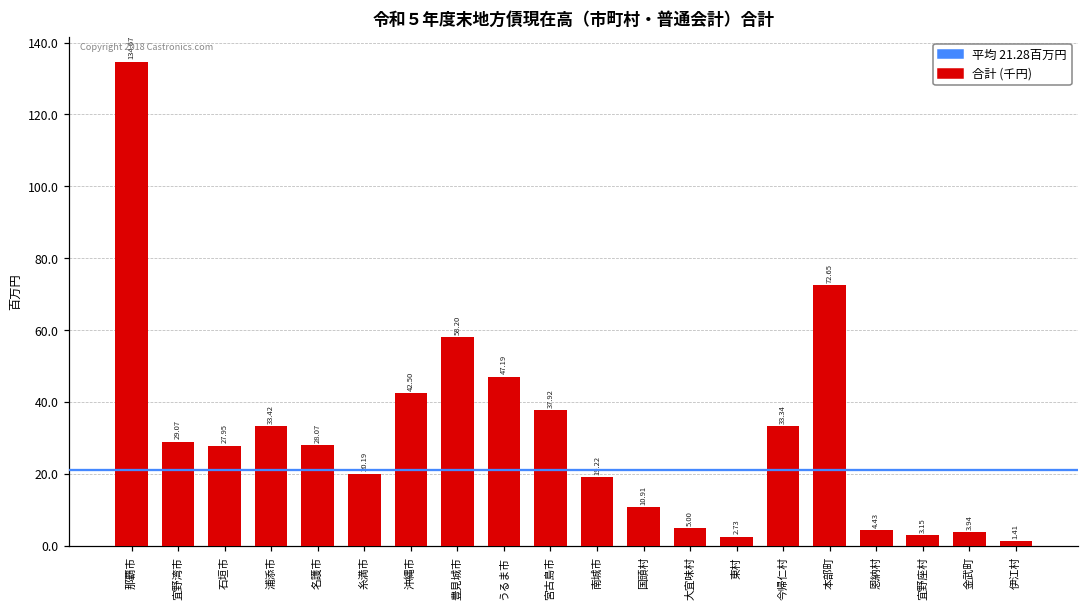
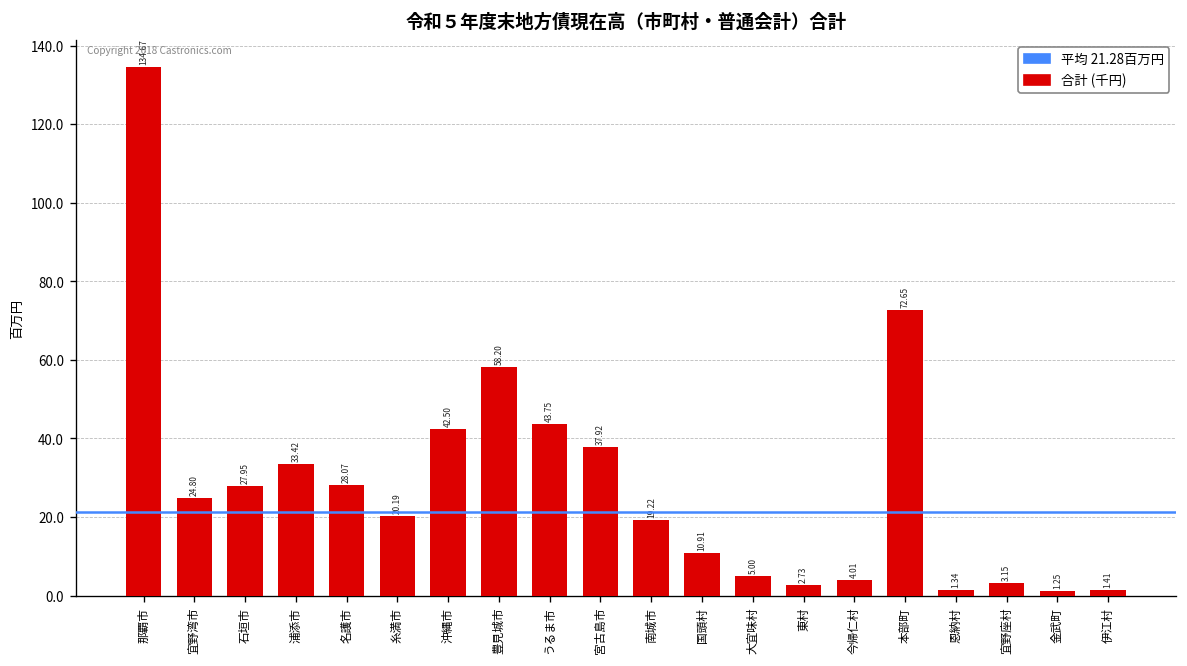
宜野湾市: 29.07 -> 24.80
うるま市: 47.19 -> 43.75
今帰仁村: 33.34 -> 4.01
恩納村: 4.43 -> 1.34
金武町: 3.94 -> 1.25
